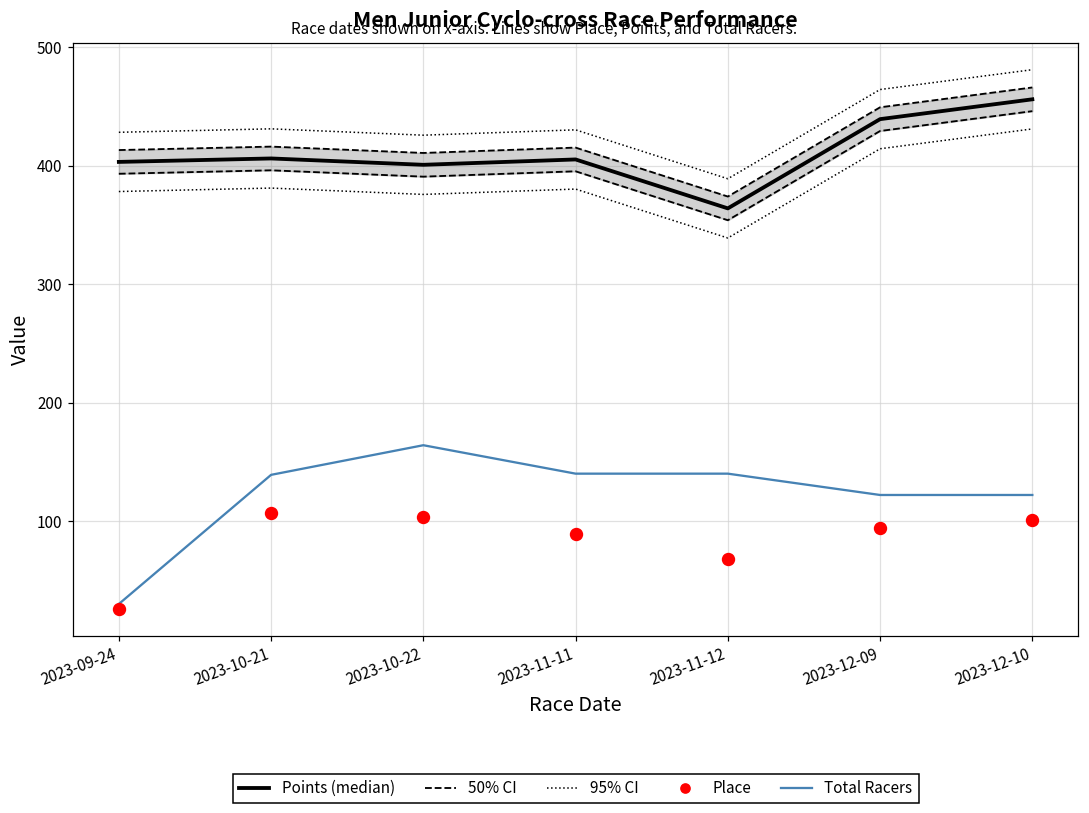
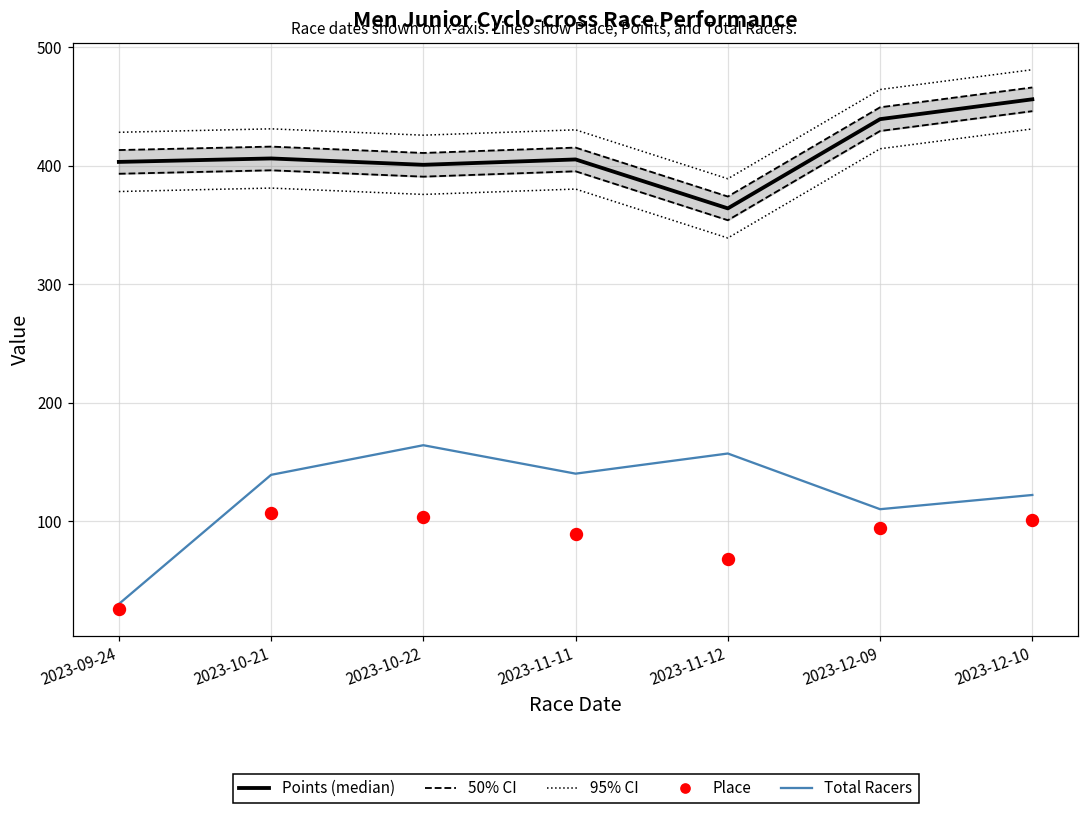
Total Racers, 2023-11-12: 140 -> 157
Total Racers, 2023-12-09: 122 -> 110
